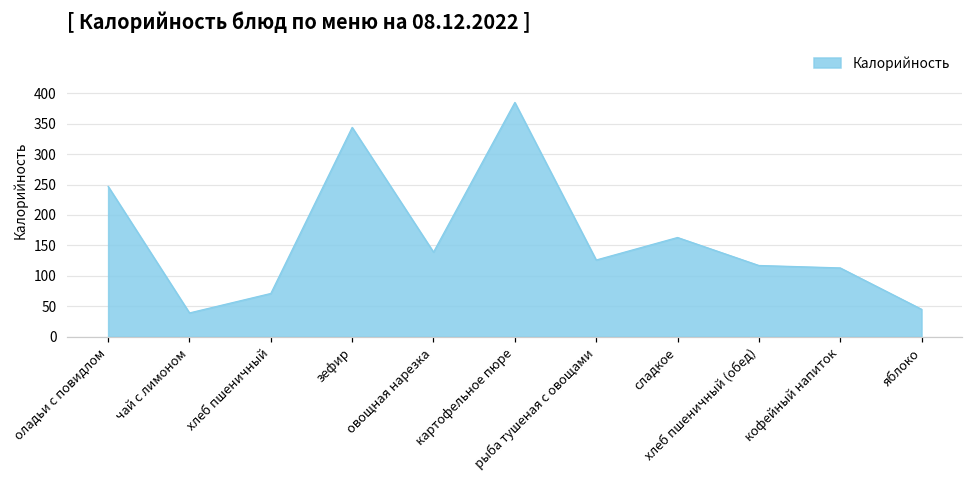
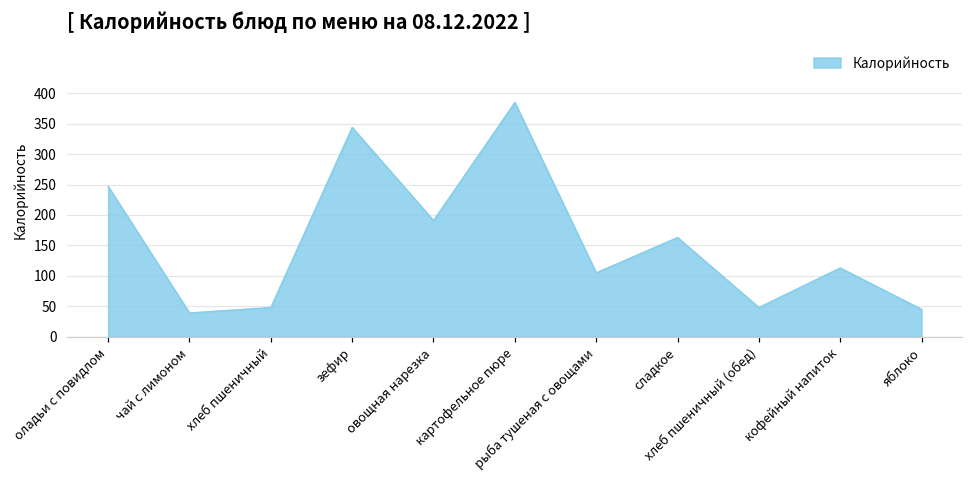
хлеб пшеничный: 70 -> 50
овощная нарезка: 140 -> 190
рыба тушеная с овощами: 130 -> 110
хлеб пшеничный (обед): 120 -> 50
